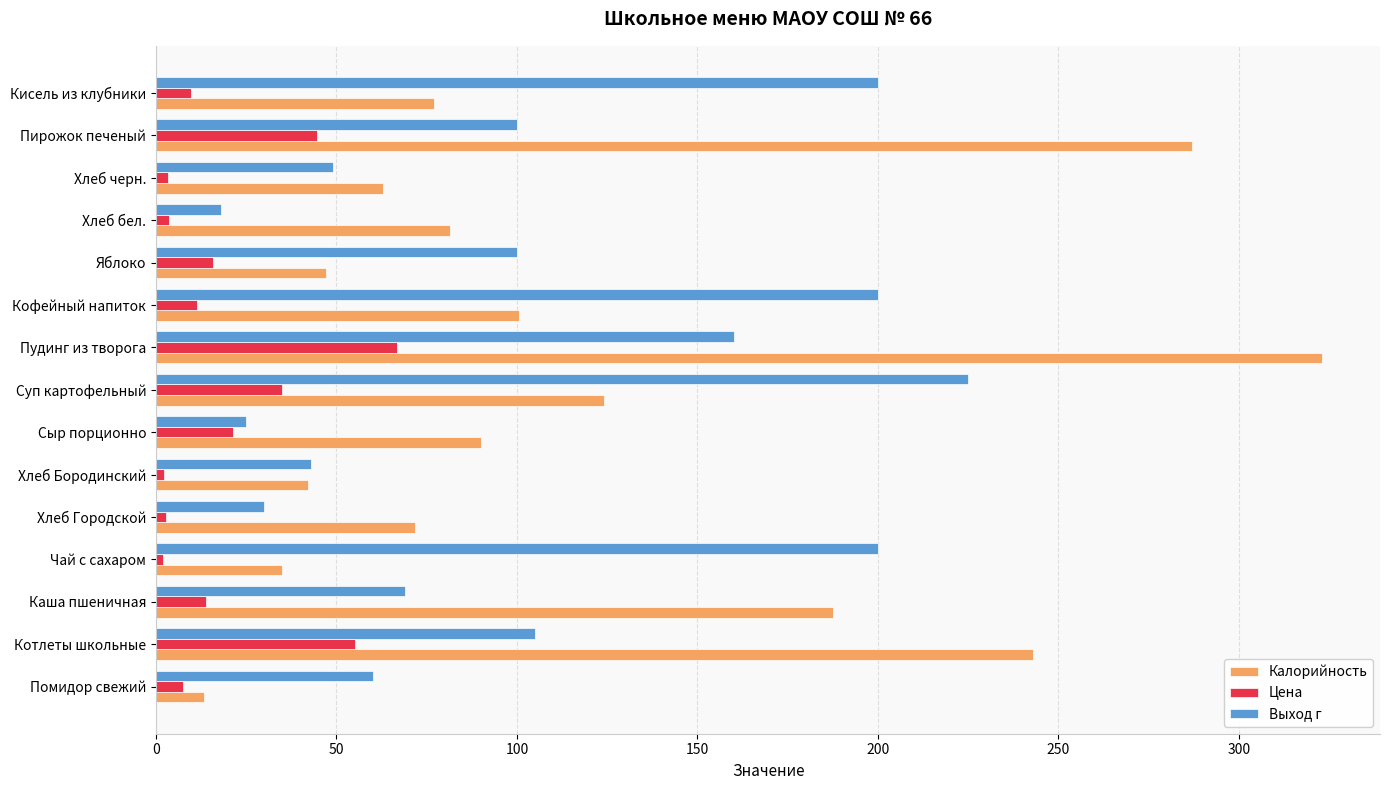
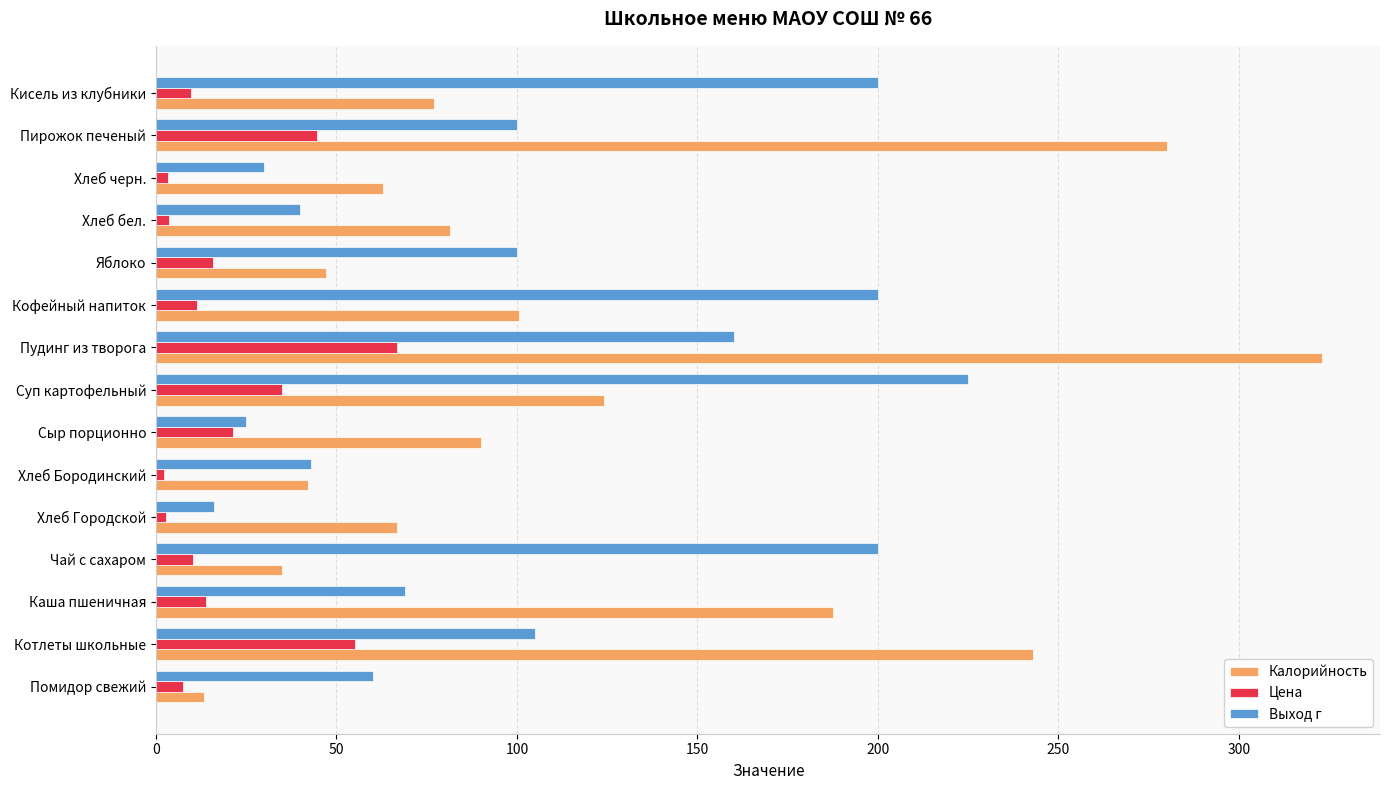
Калорийность, Пирожок печеный: 287 -> 280
Выход г, Хлеб черн.: 49 -> 30
Выход г, Хлеб бел.: 18 -> 40
Выход г, Хлеб Городской: 30 -> 16
Калорийность, Хлеб Городской: 72 -> 67
Цена, Чай с сахаром: 2 -> 10
